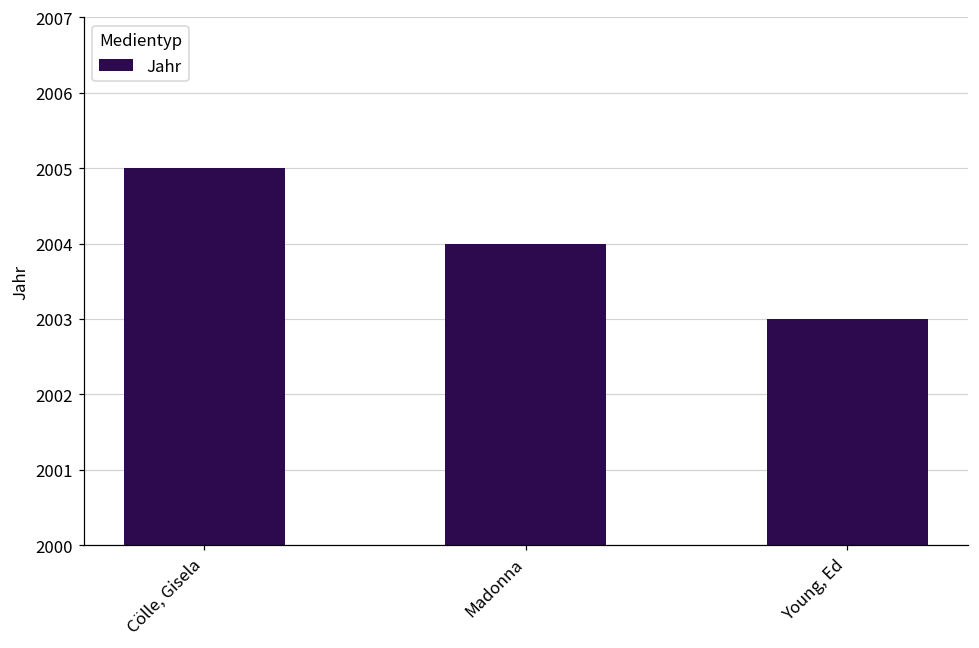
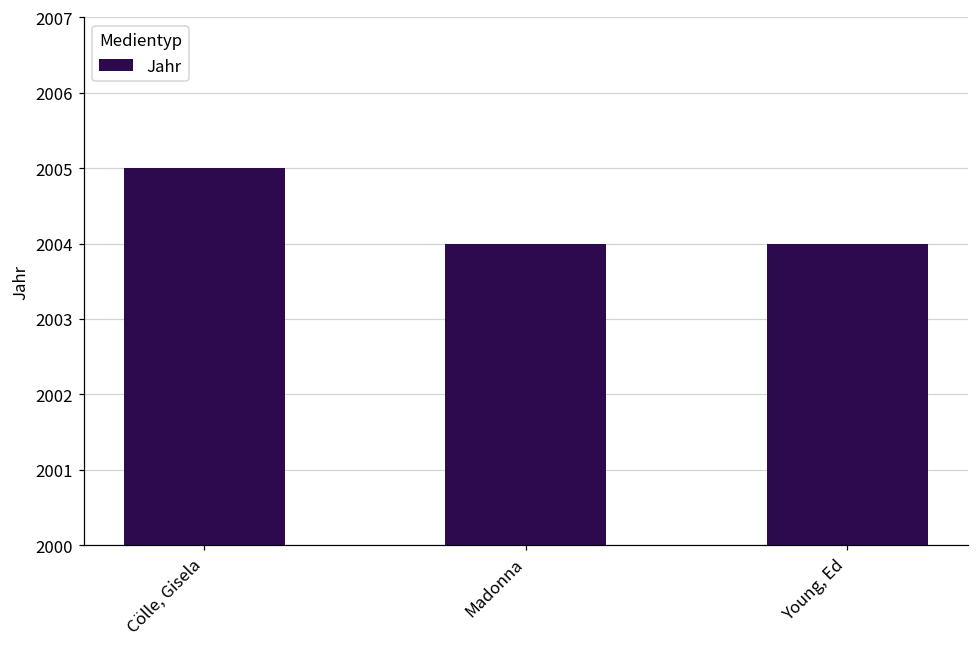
Young, Ed: 2003 -> 2004
